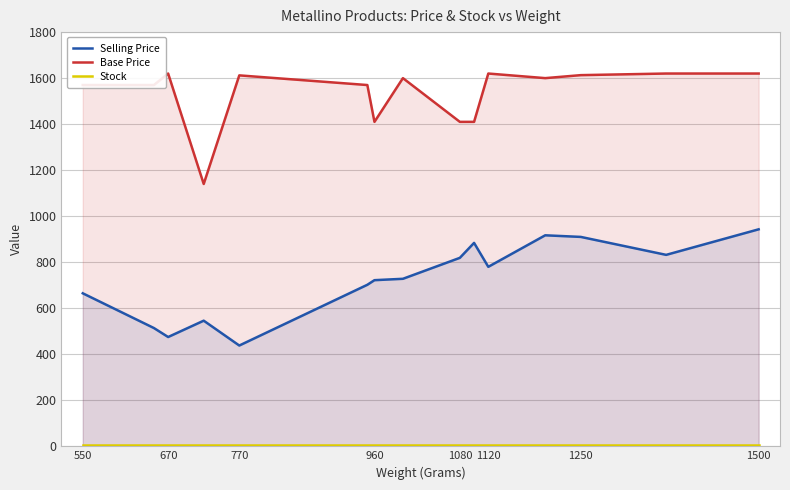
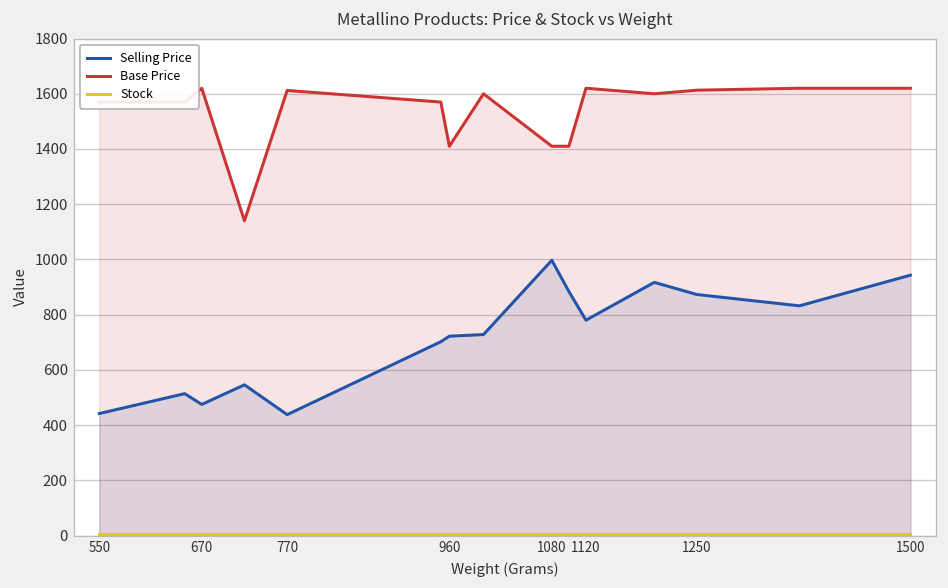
Selling Price, 550: 670 -> 440
Selling Price, 1080: 820 -> 1000
Selling Price, 1250: 910 -> 870
